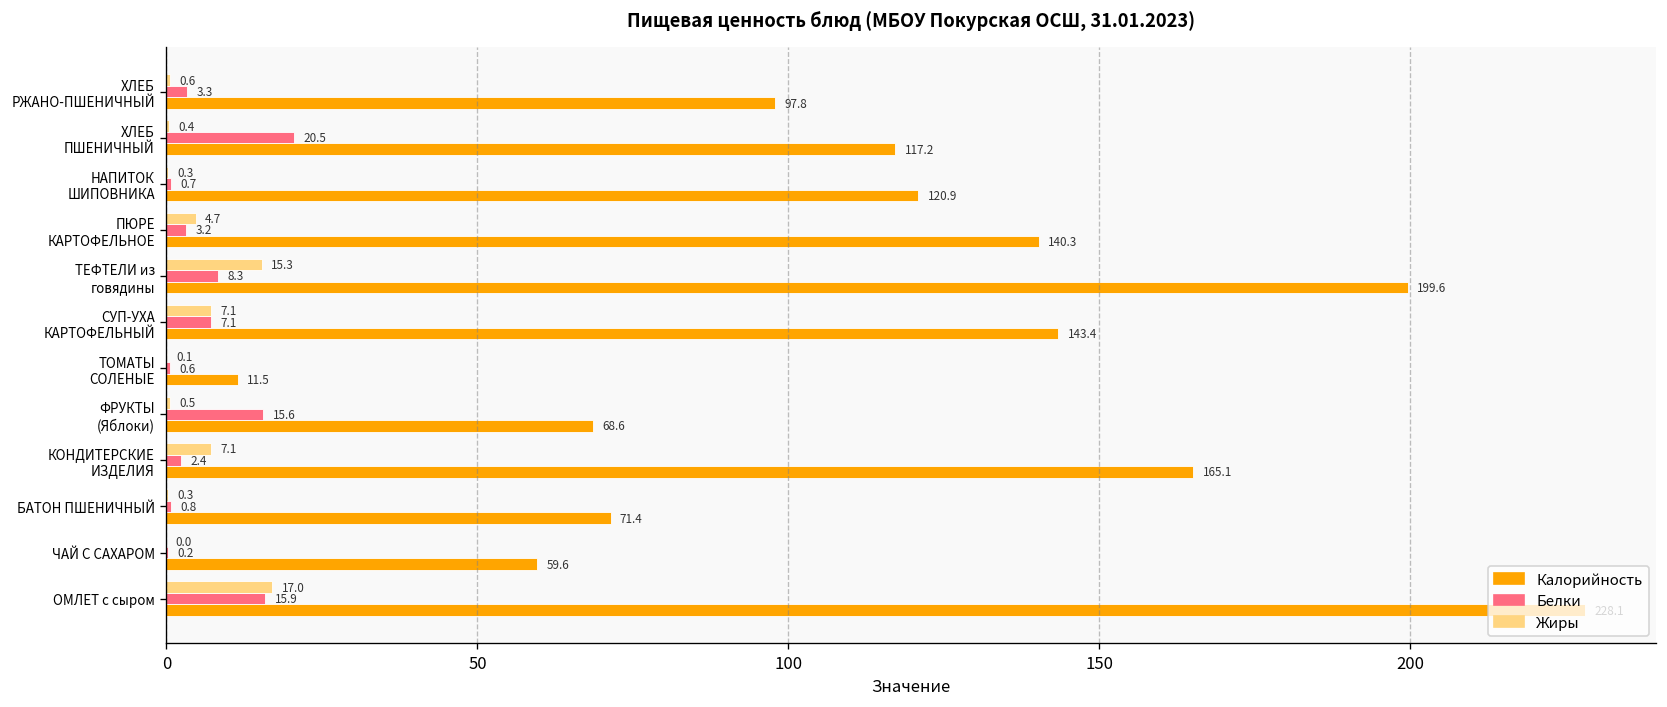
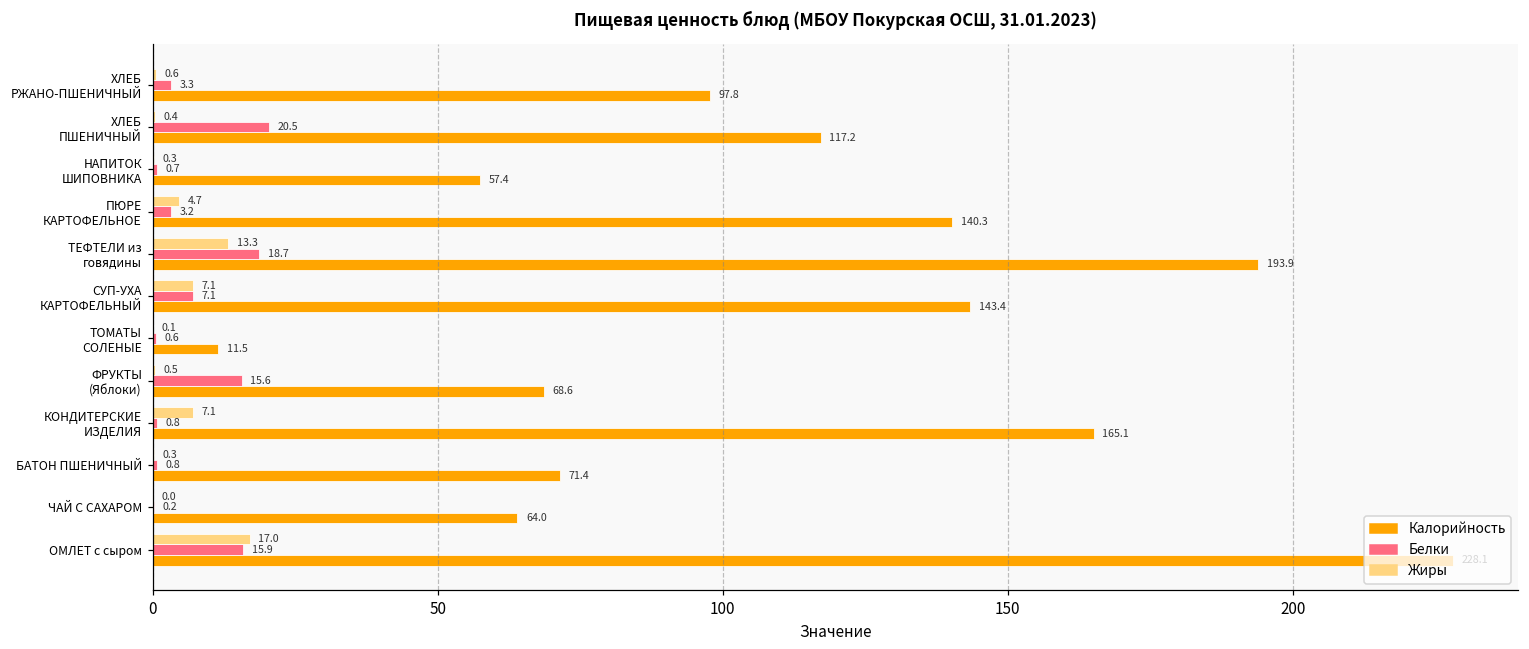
Калорийность, НАПИТОК ШИПОВНИКА: 120.9 -> 57.4
Жиры, ТЕФТЕЛИ из говядины: 15.3 -> 13.3
Белки, ТЕФТЕЛИ из говядины: 8.3 -> 18.7
Калорийность, ТЕФТЕЛИ из говядины: 199.6 -> 193.9
Белки, КОНДИТЕРСКИЕ ИЗДЕЛИЯ: 2.4 -> 0.8
Калорийность, ЧАЙ С САХАРОМ: 59.6 -> 64.0
